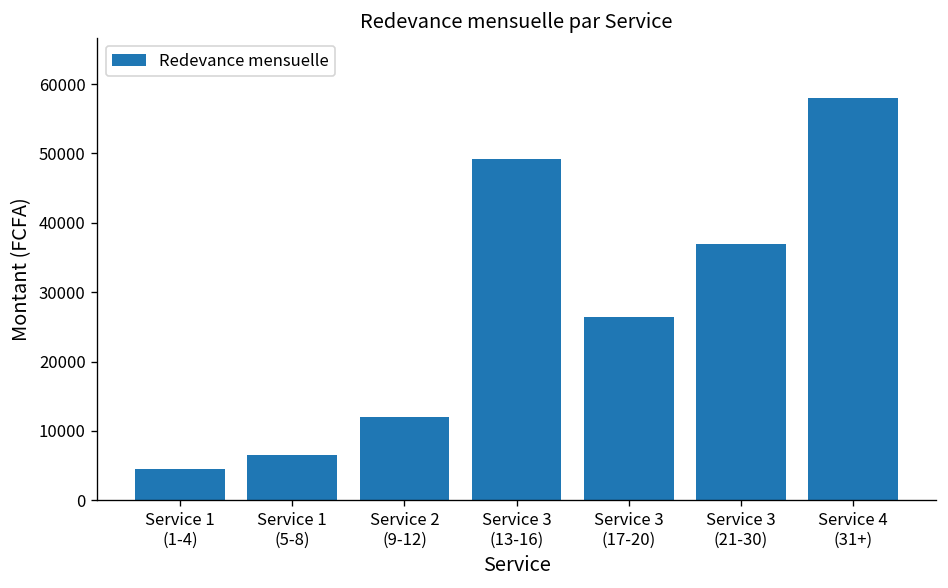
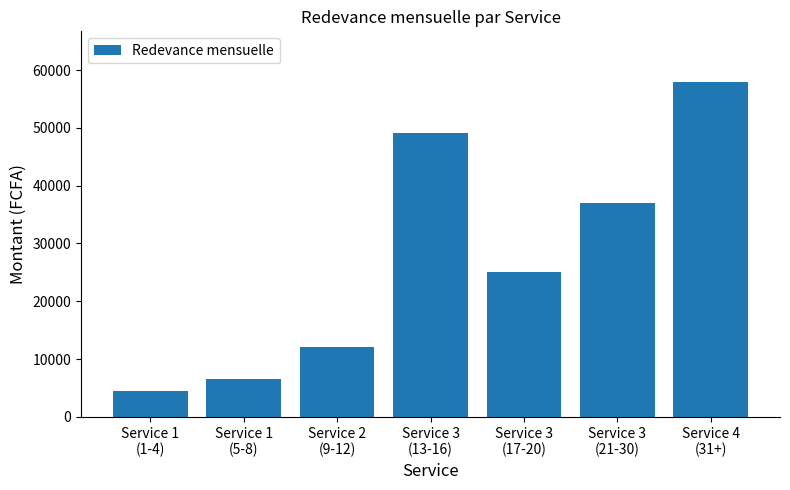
Service 3 (17-20): 26000 -> 25000
